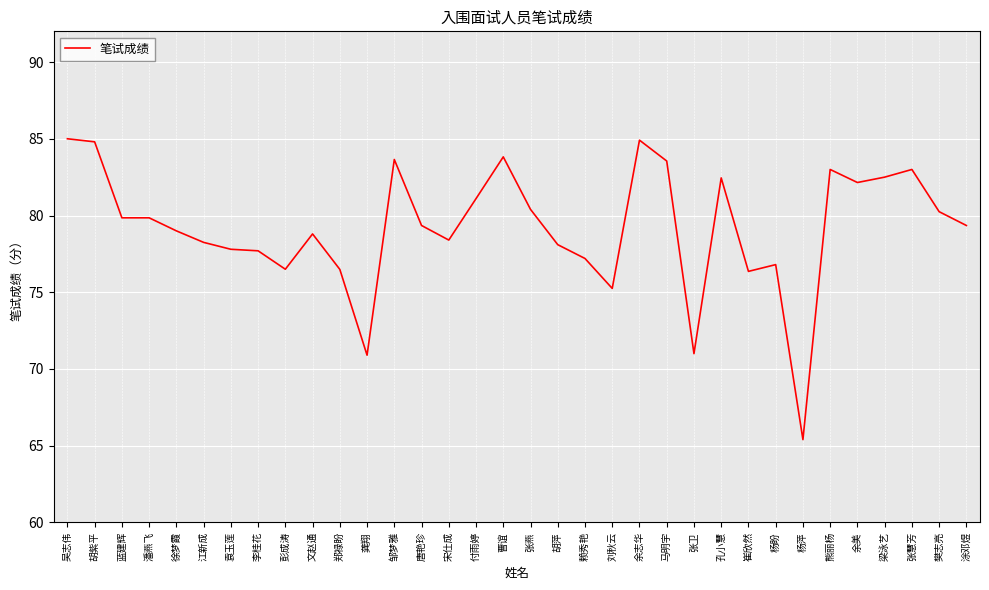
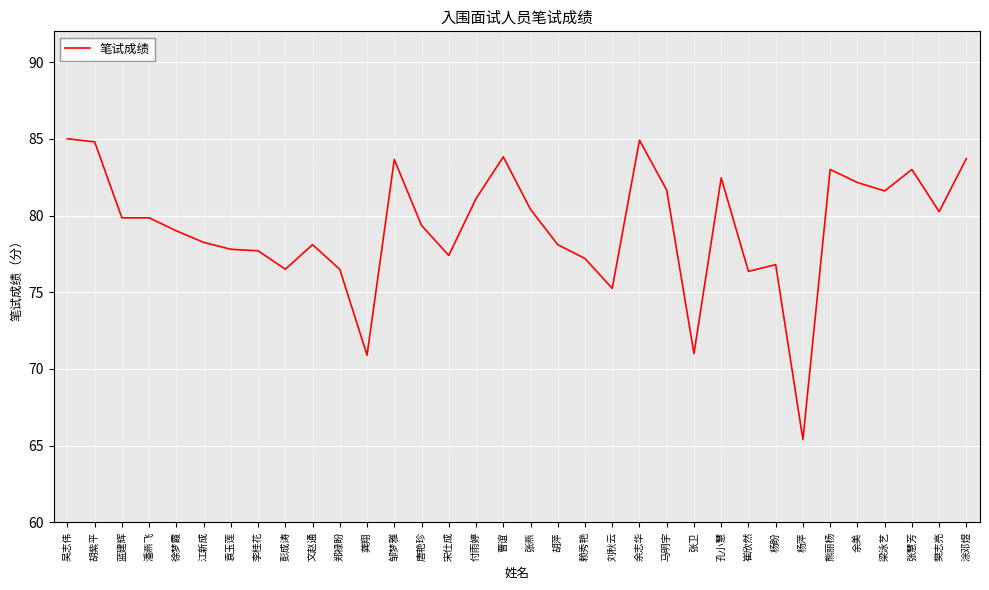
文赵通: 78.8 -> 78.1
宋仕成: 78.4 -> 77.4
马明宇: 83.6 -> 81.7
梁泳艺: 82.5 -> 81.6
涂邓煜: 79.4 -> 83.7
